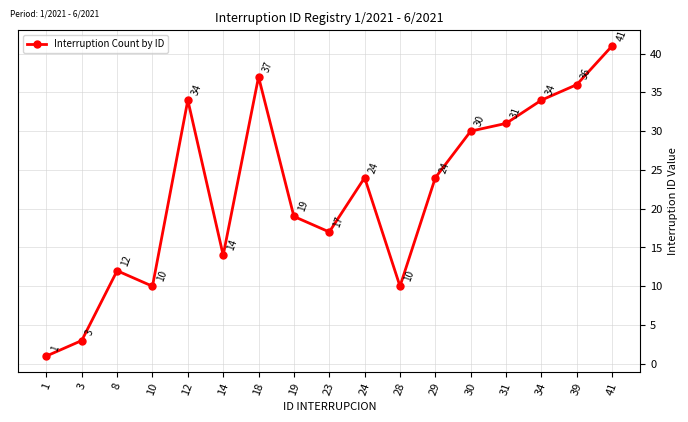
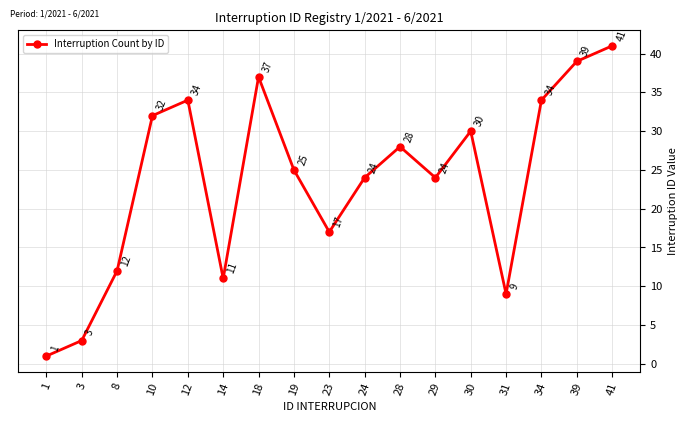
10: 10 -> 32
14: 14 -> 11
19: 19 -> 25
28: 10 -> 28
31: 31 -> 9
39: 36 -> 39
